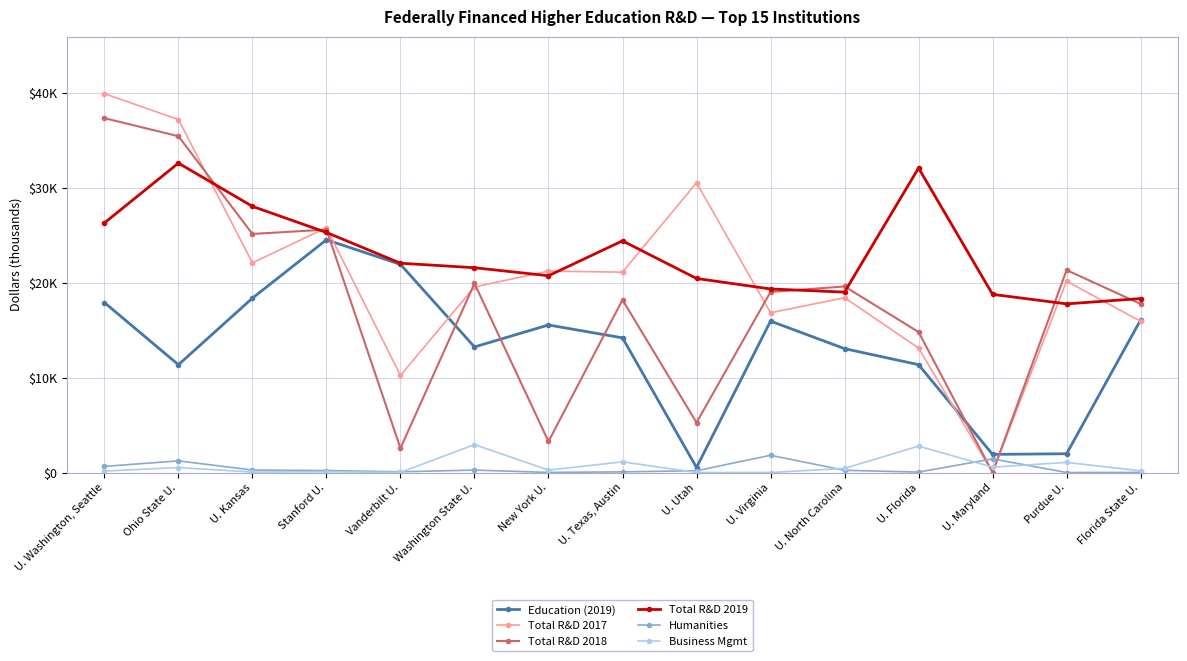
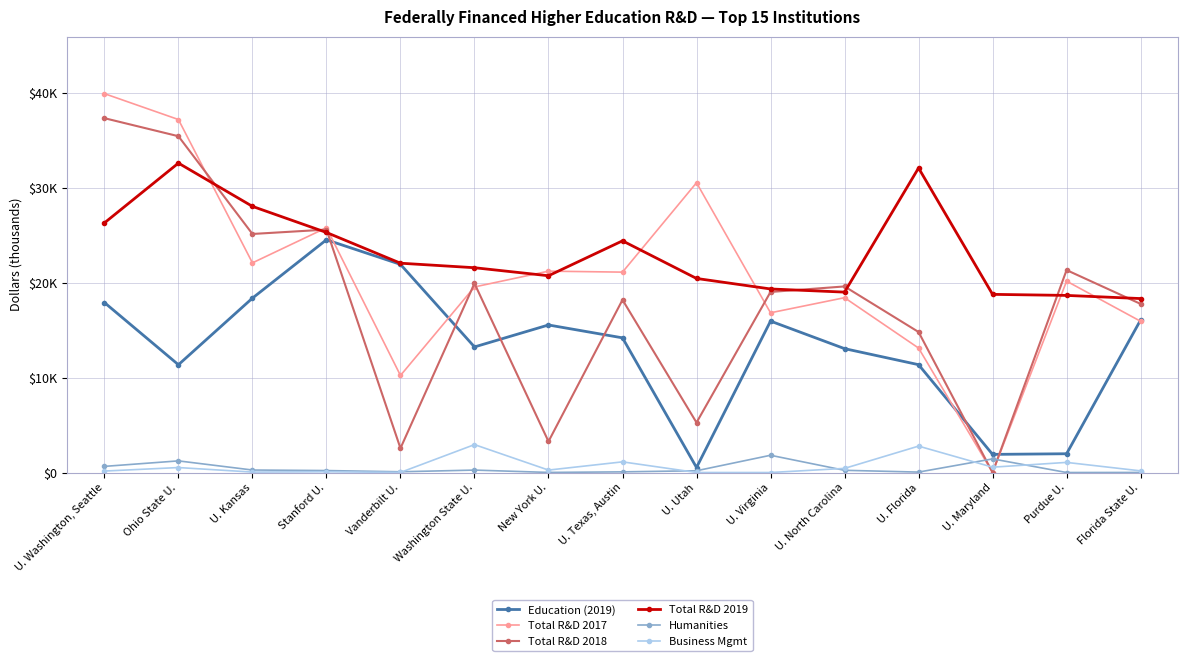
Total R&D 2019, Purdue U.: $18000 -> $19000
